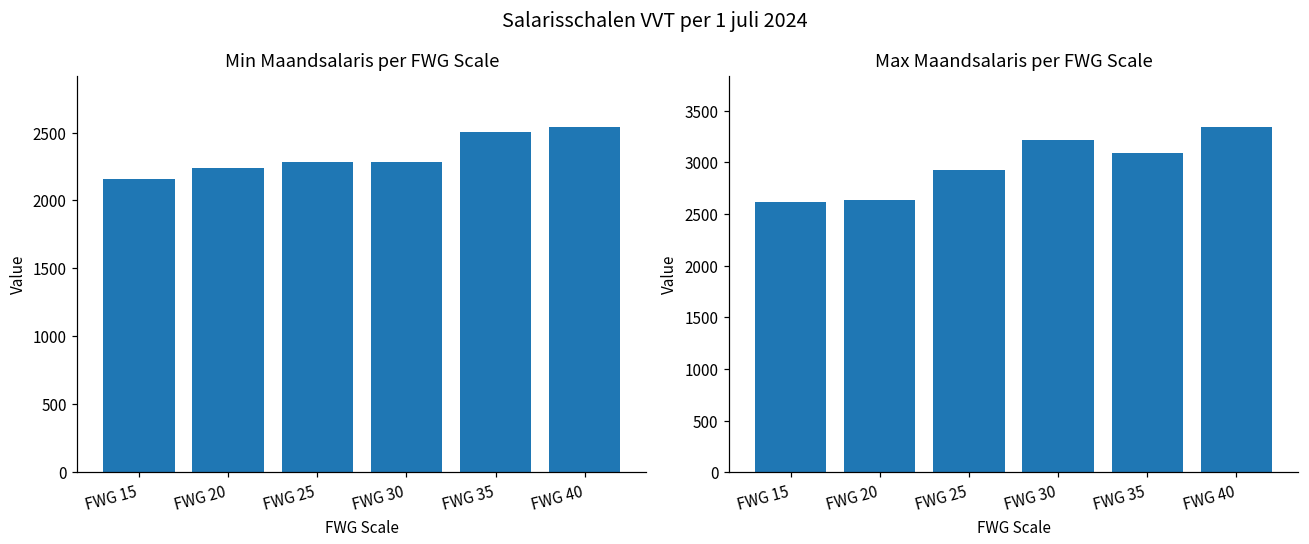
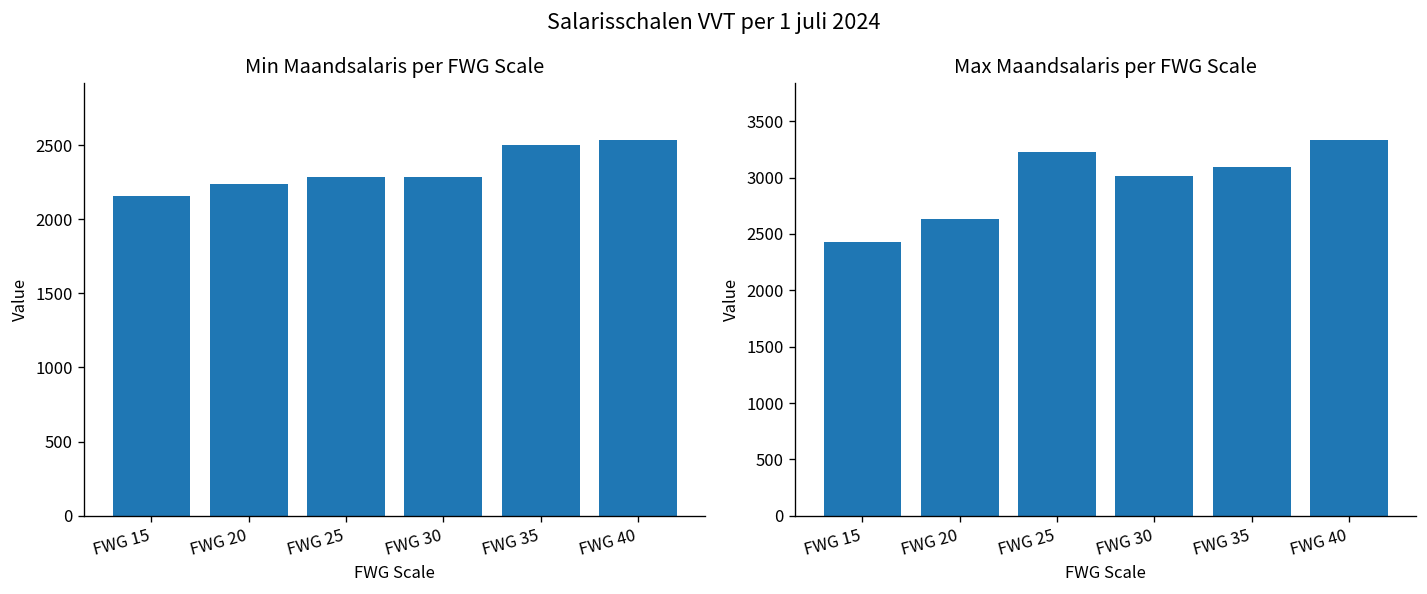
Max Maandsalaris per FWG Scale, FWG 15: 2600 -> 2400
Max Maandsalaris per FWG Scale, FWG 25: 2900 -> 3200
Max Maandsalaris per FWG Scale, FWG 30: 3200 -> 3000
